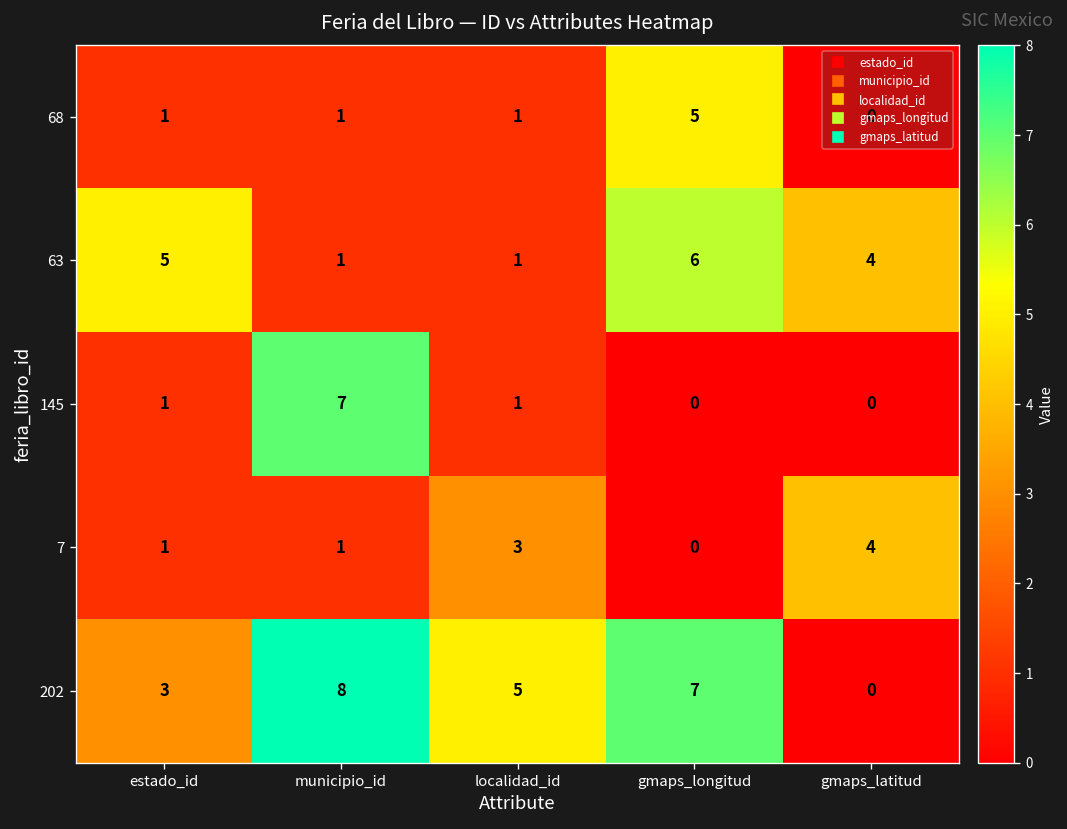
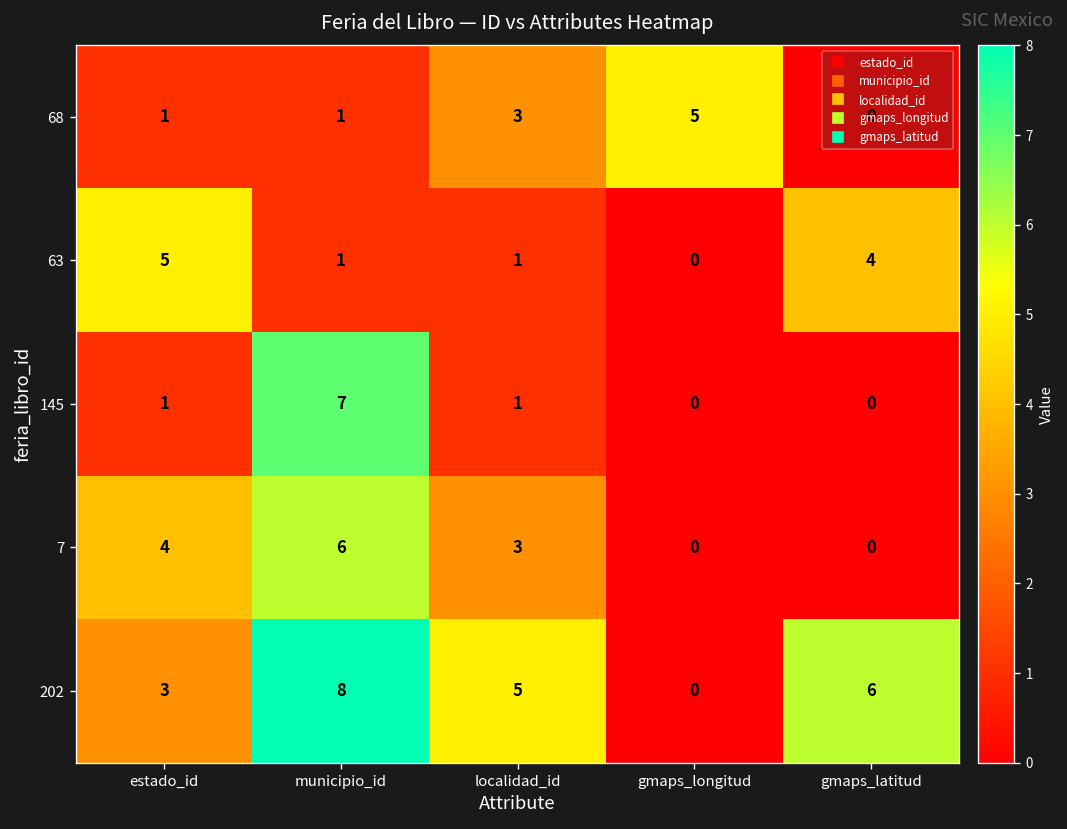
68, localidad_id: 1 -> 3
63, gmaps_longitud: 6 -> 0
7, estado_id: 1 -> 4
7, municipio_id: 1 -> 6
7, gmaps_latitud: 4 -> 0
202, gmaps_longitud: 7 -> 0
202, gmaps_latitud: 0 -> 6
